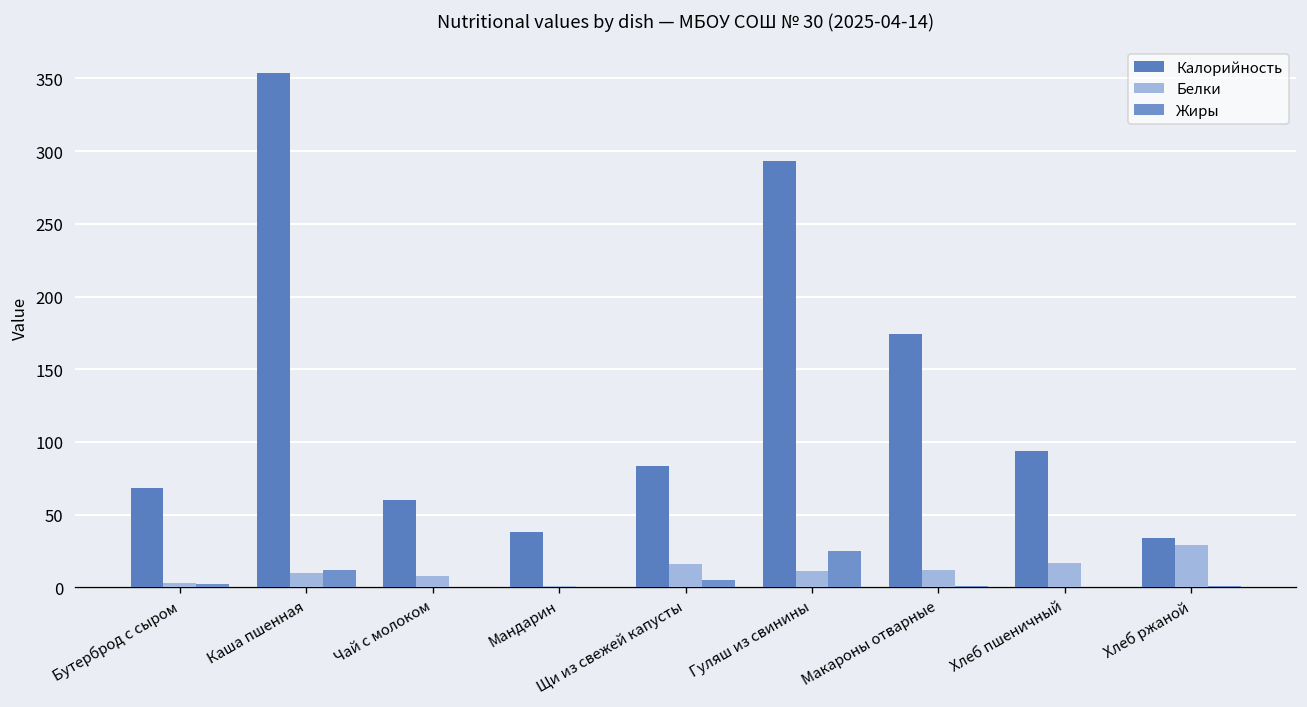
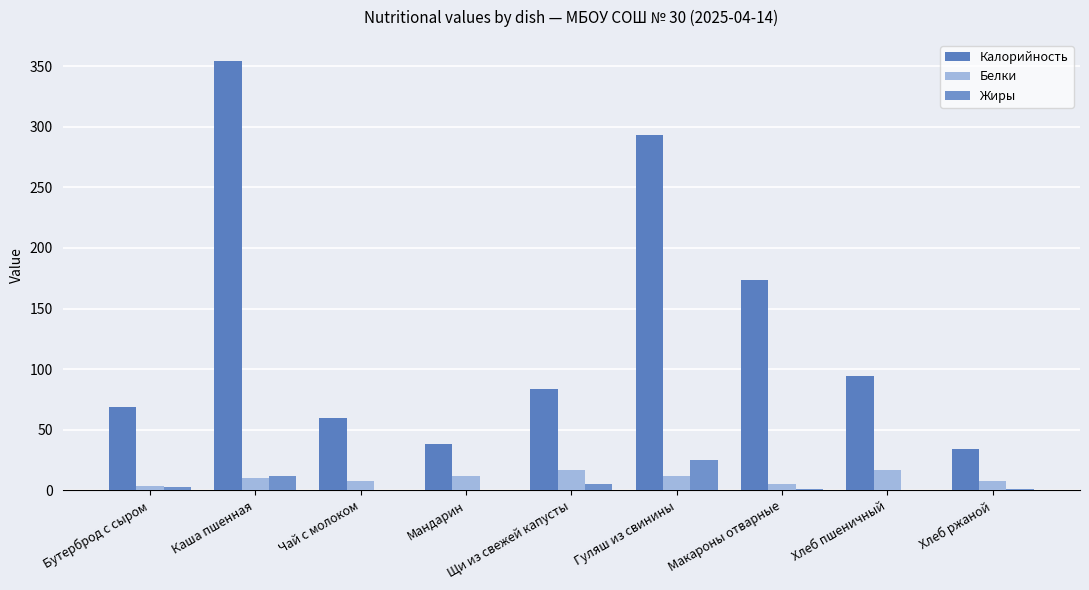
Белки, Мандарин: 1 -> 12
Белки, Макароны отварные: 12 -> 5
Белки, Хлеб ржаной: 29 -> 8
